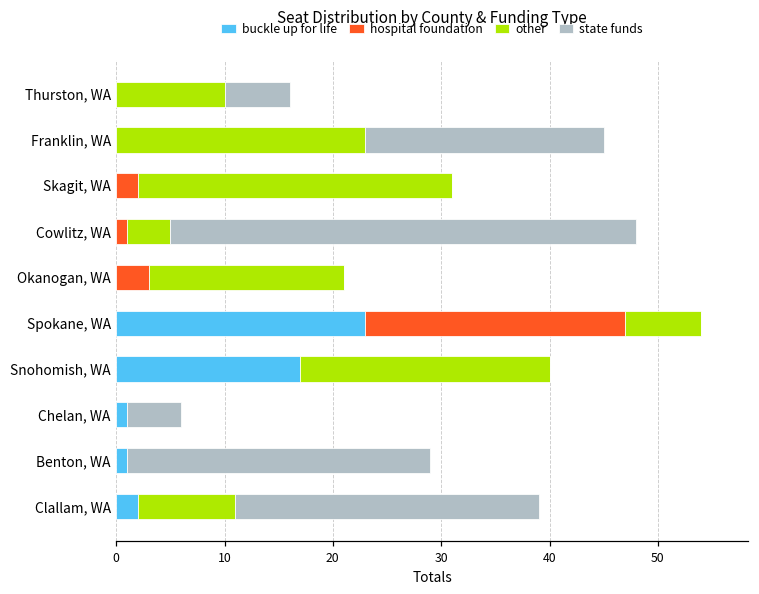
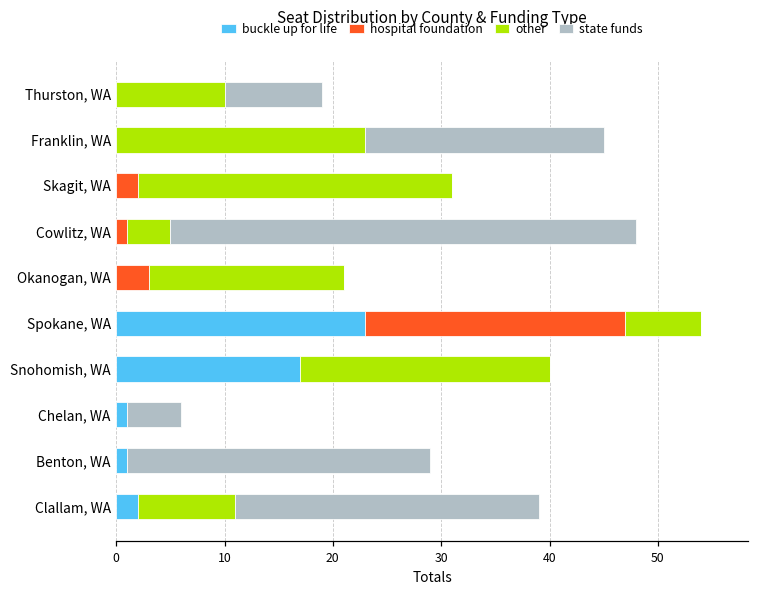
state funds, Thurston, WA: 6 -> 9
